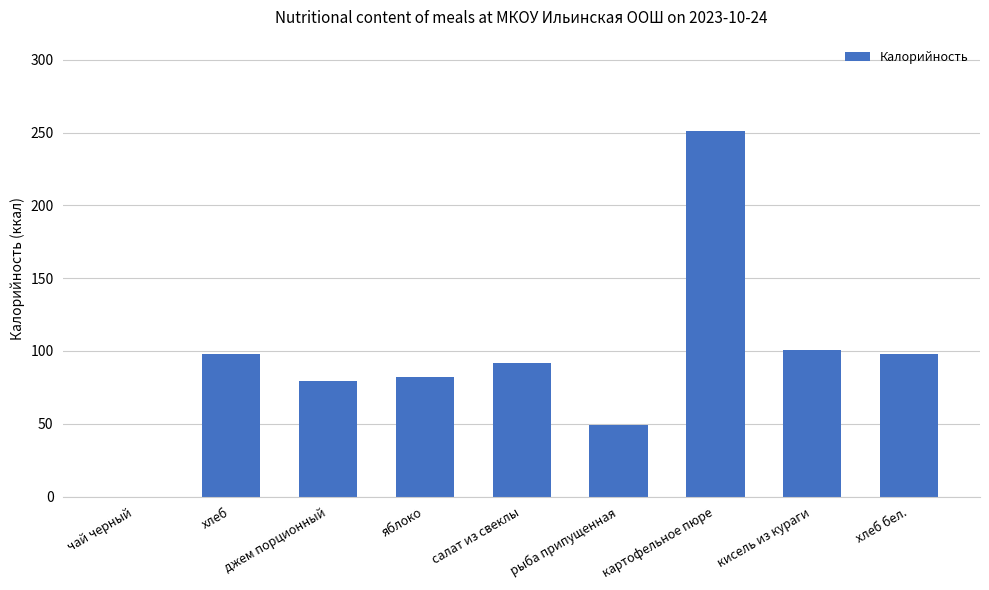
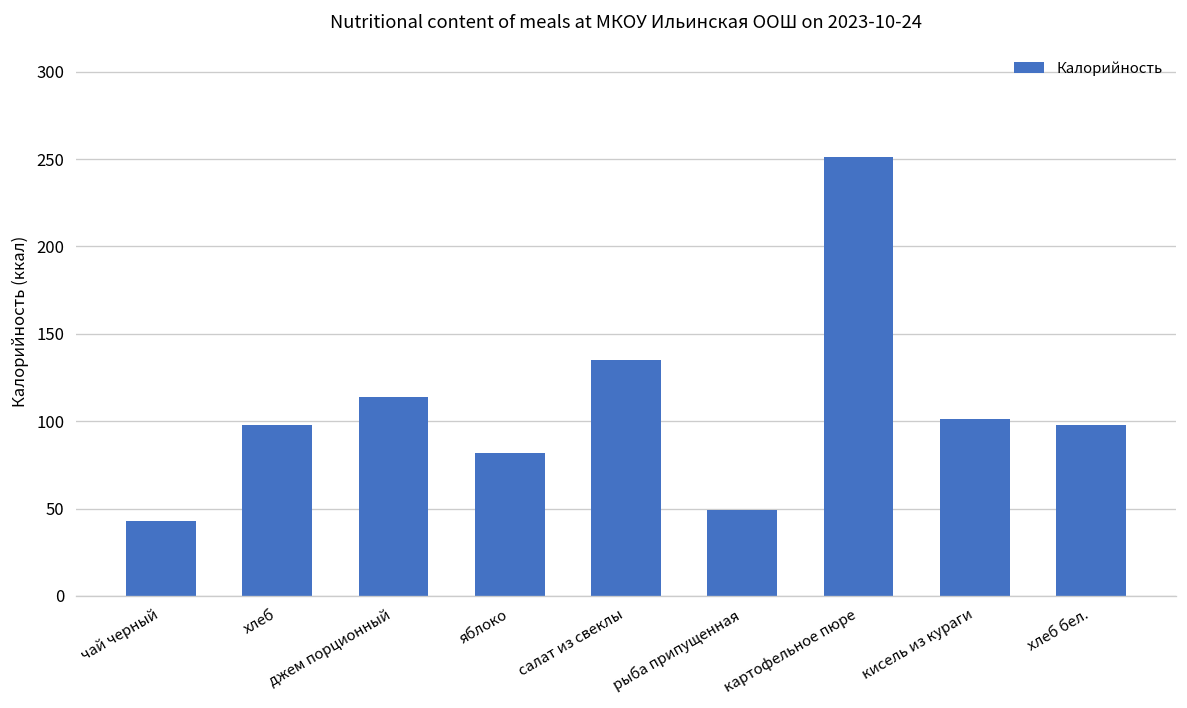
чай черный: 0 -> 43
джем порционный: 80 -> 114
салат из свеклы: 92 -> 135
